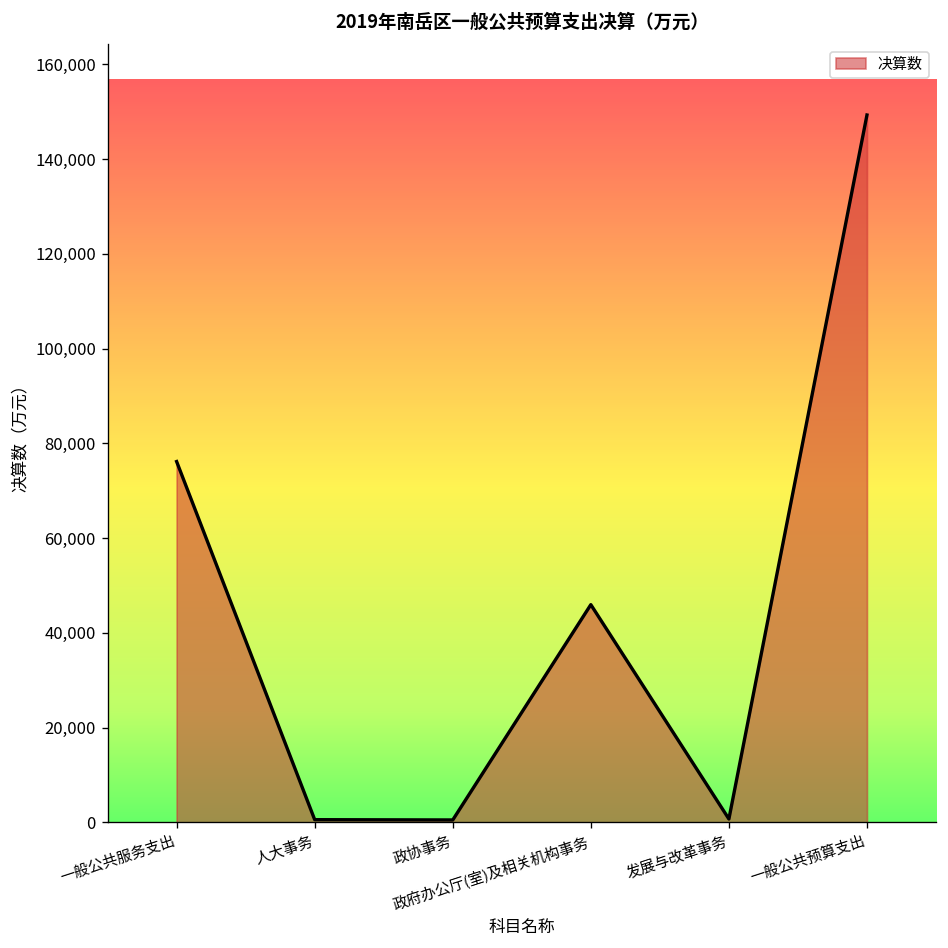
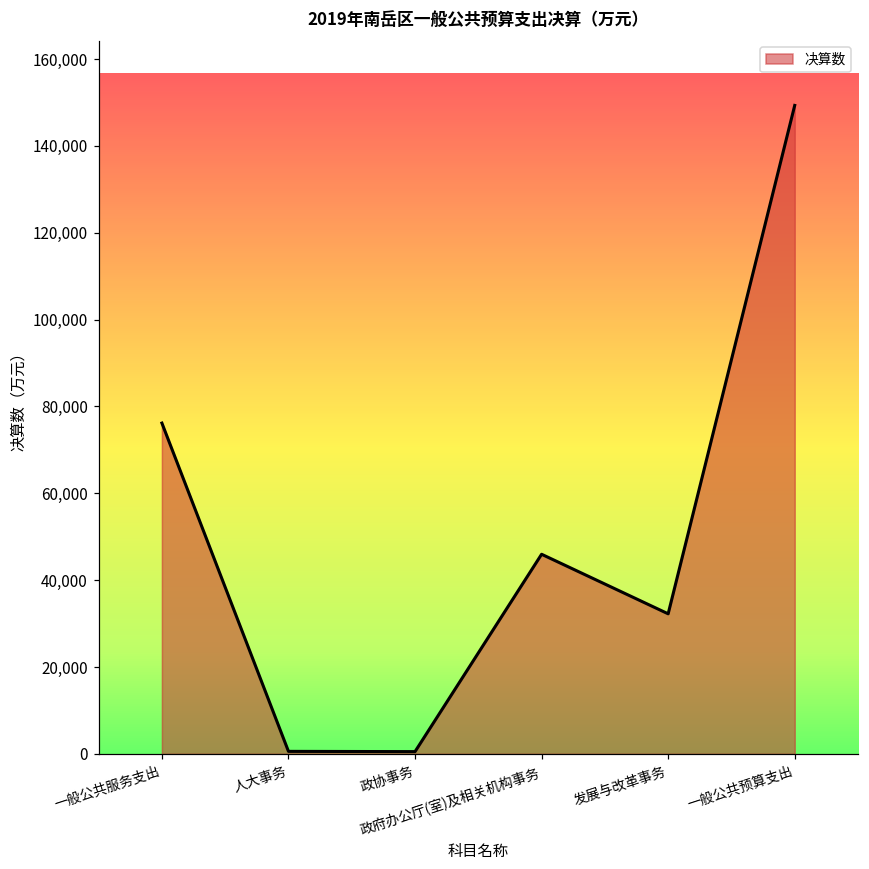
发展与改革事务: 1,000 -> 32,000
